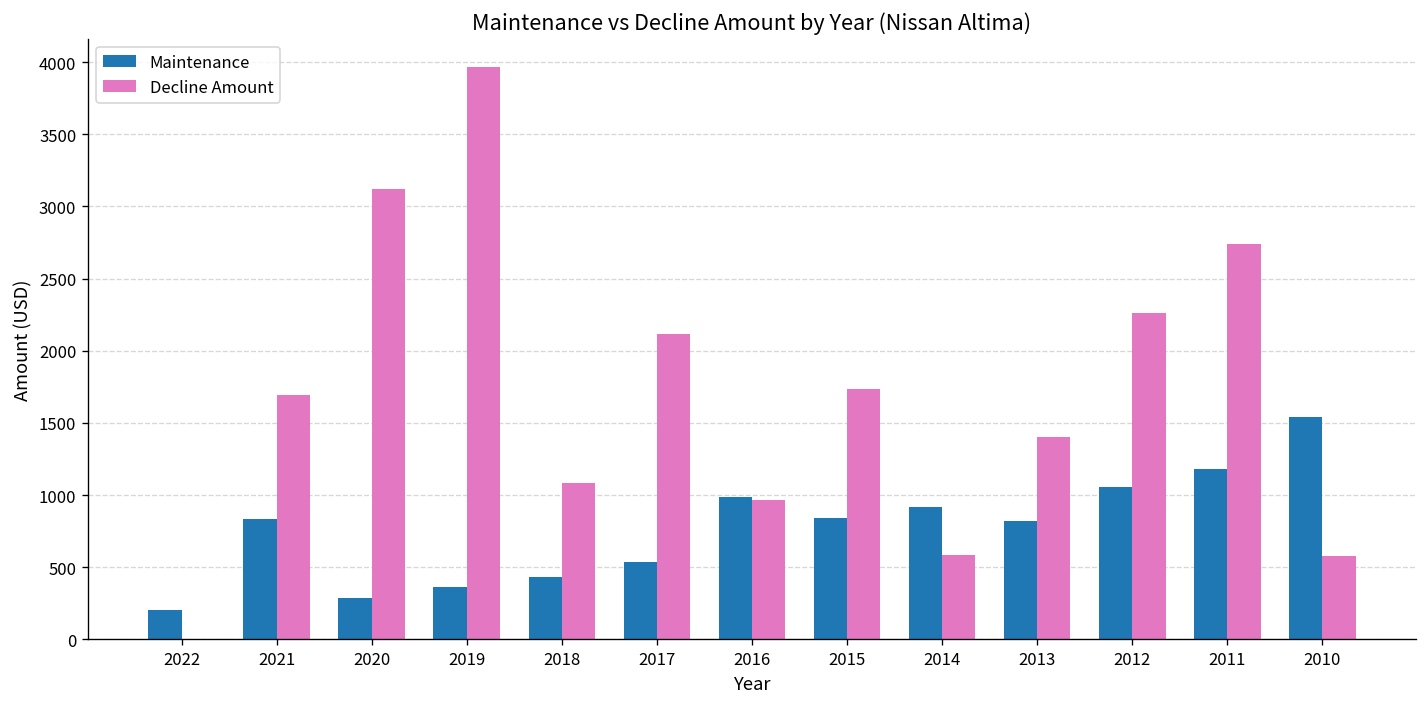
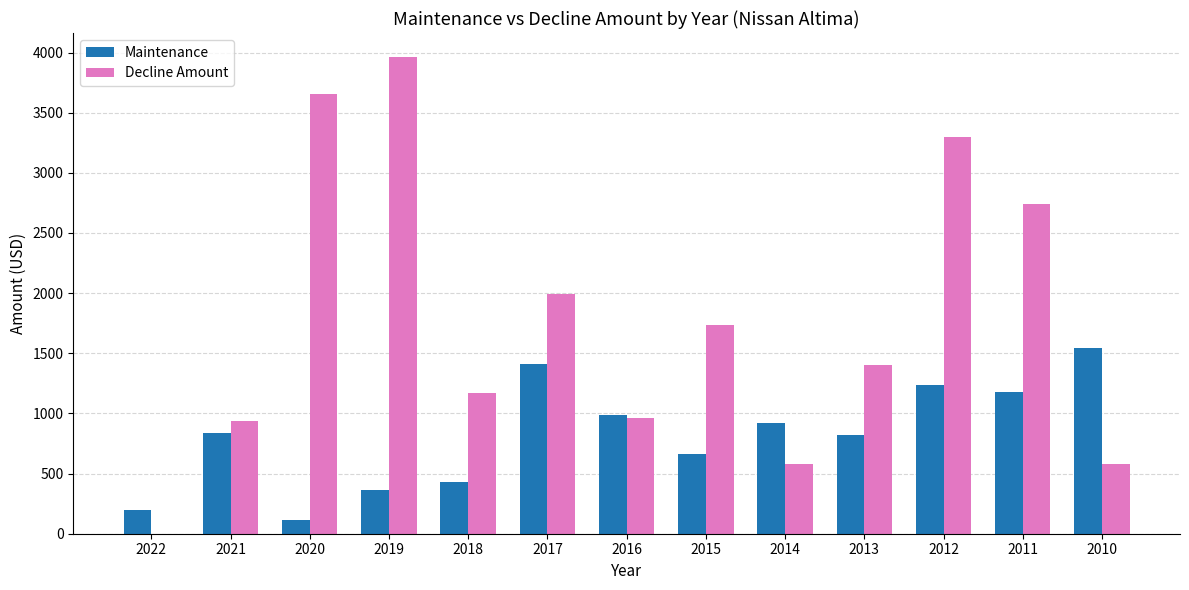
Decline Amount, 2021: 1700 -> 940
Maintenance, 2020: 280 -> 110
Decline Amount, 2020: 3120 -> 3660
Decline Amount, 2018: 1090 -> 1170
Maintenance, 2017: 540 -> 1410
Decline Amount, 2017: 2110 -> 1990
Maintenance, 2015: 840 -> 660
Maintenance, 2012: 1060 -> 1240
Decline Amount, 2012: 2260 -> 3300
